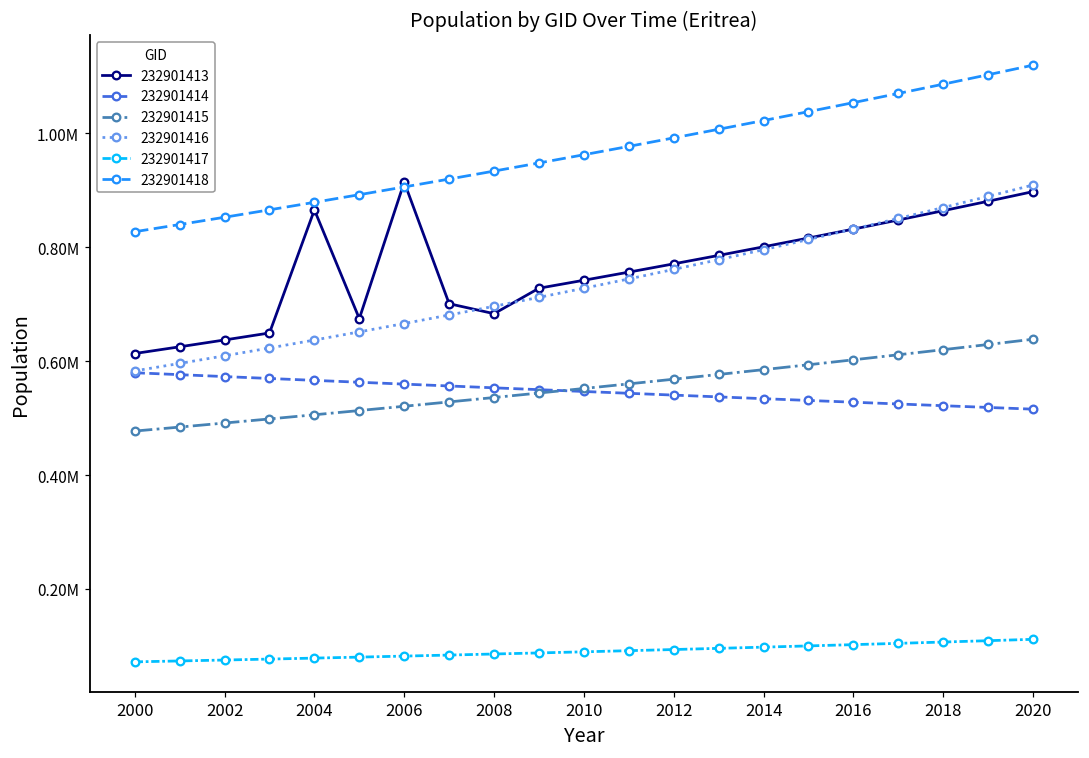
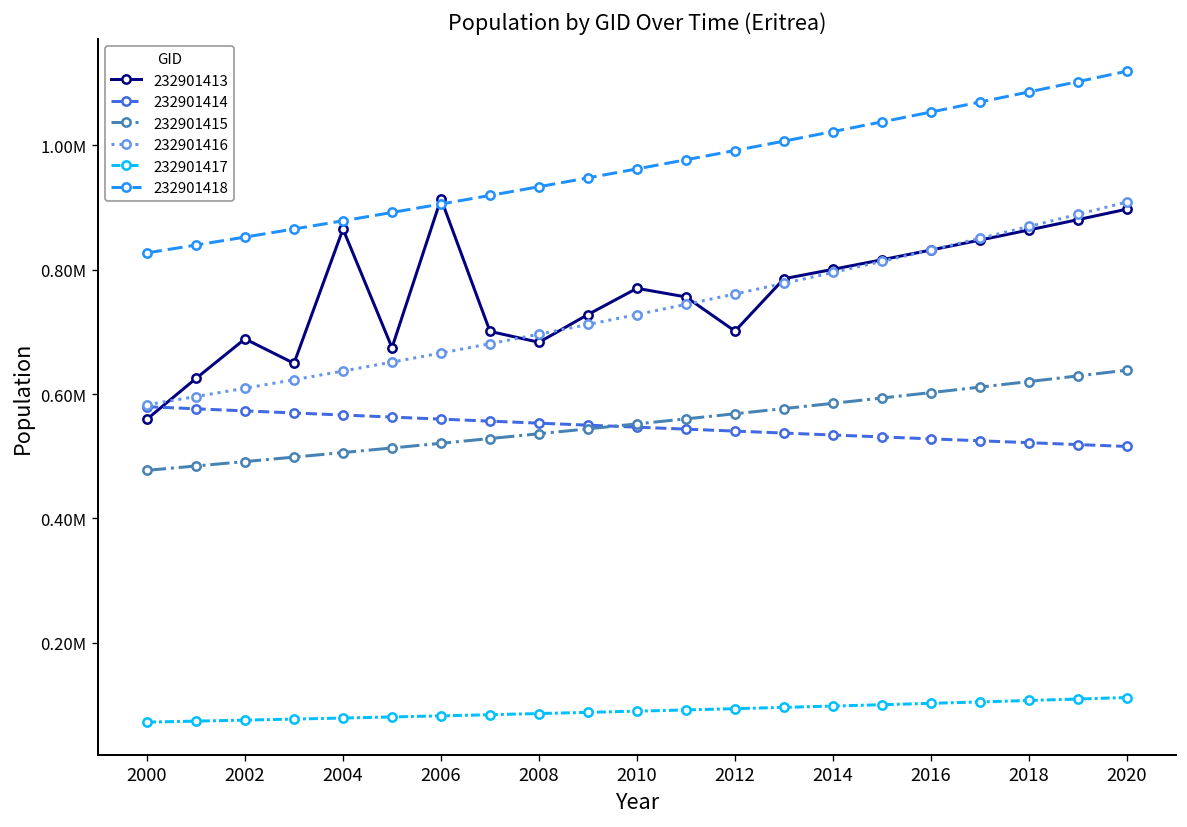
232901413, 2000: 610000 -> 560000
232901413, 2002: 640000 -> 690000
232901413, 2010: 740000 -> 770000
232901413, 2012: 770000 -> 700000
